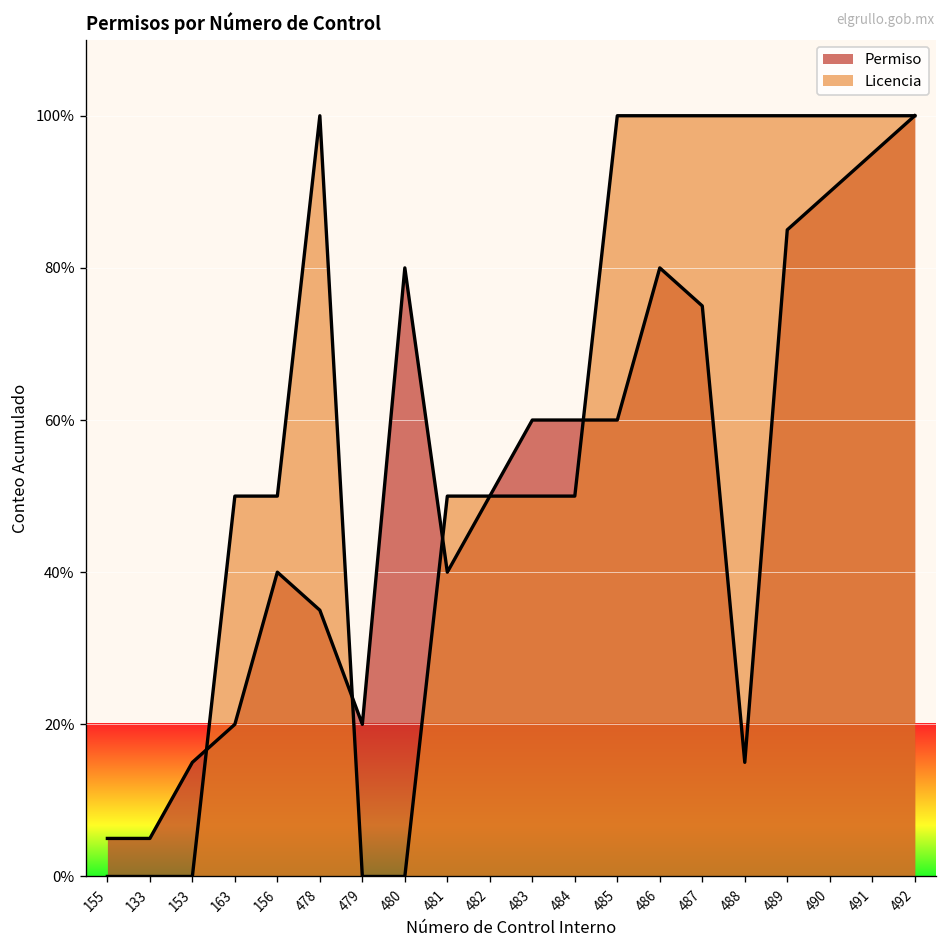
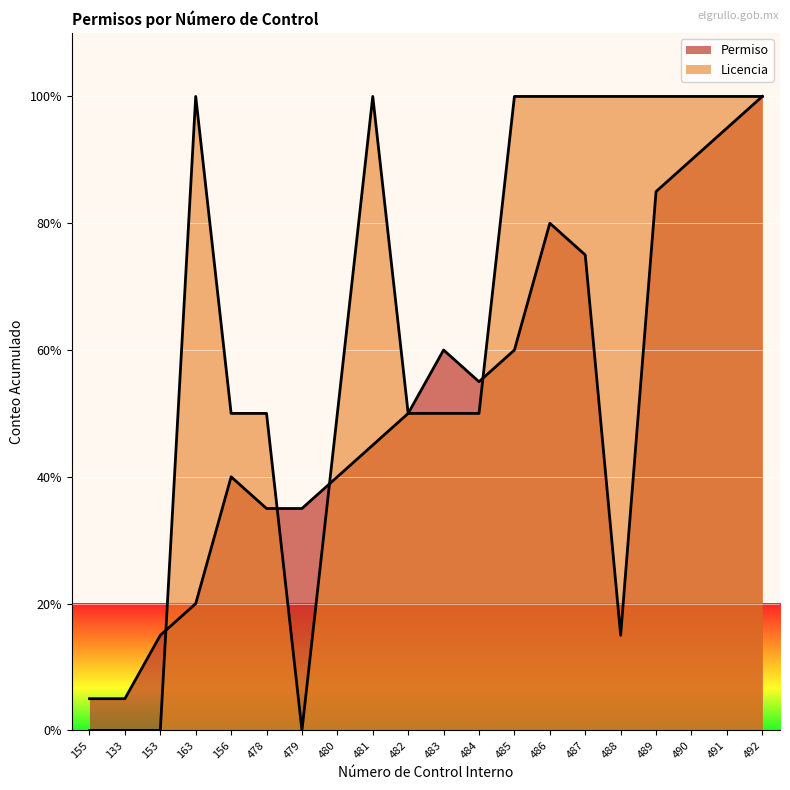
Licencia, 163: 50% -> 100%
Licencia, 478: 100% -> 50%
Permiso, 479: 20% -> 35%
Permiso, 480: 80% -> 40%
Licencia, 480: 0% -> 50%
Permiso, 481: 40% -> 45%
Licencia, 481: 50% -> 100%
Permiso, 484: 60% -> 55%
